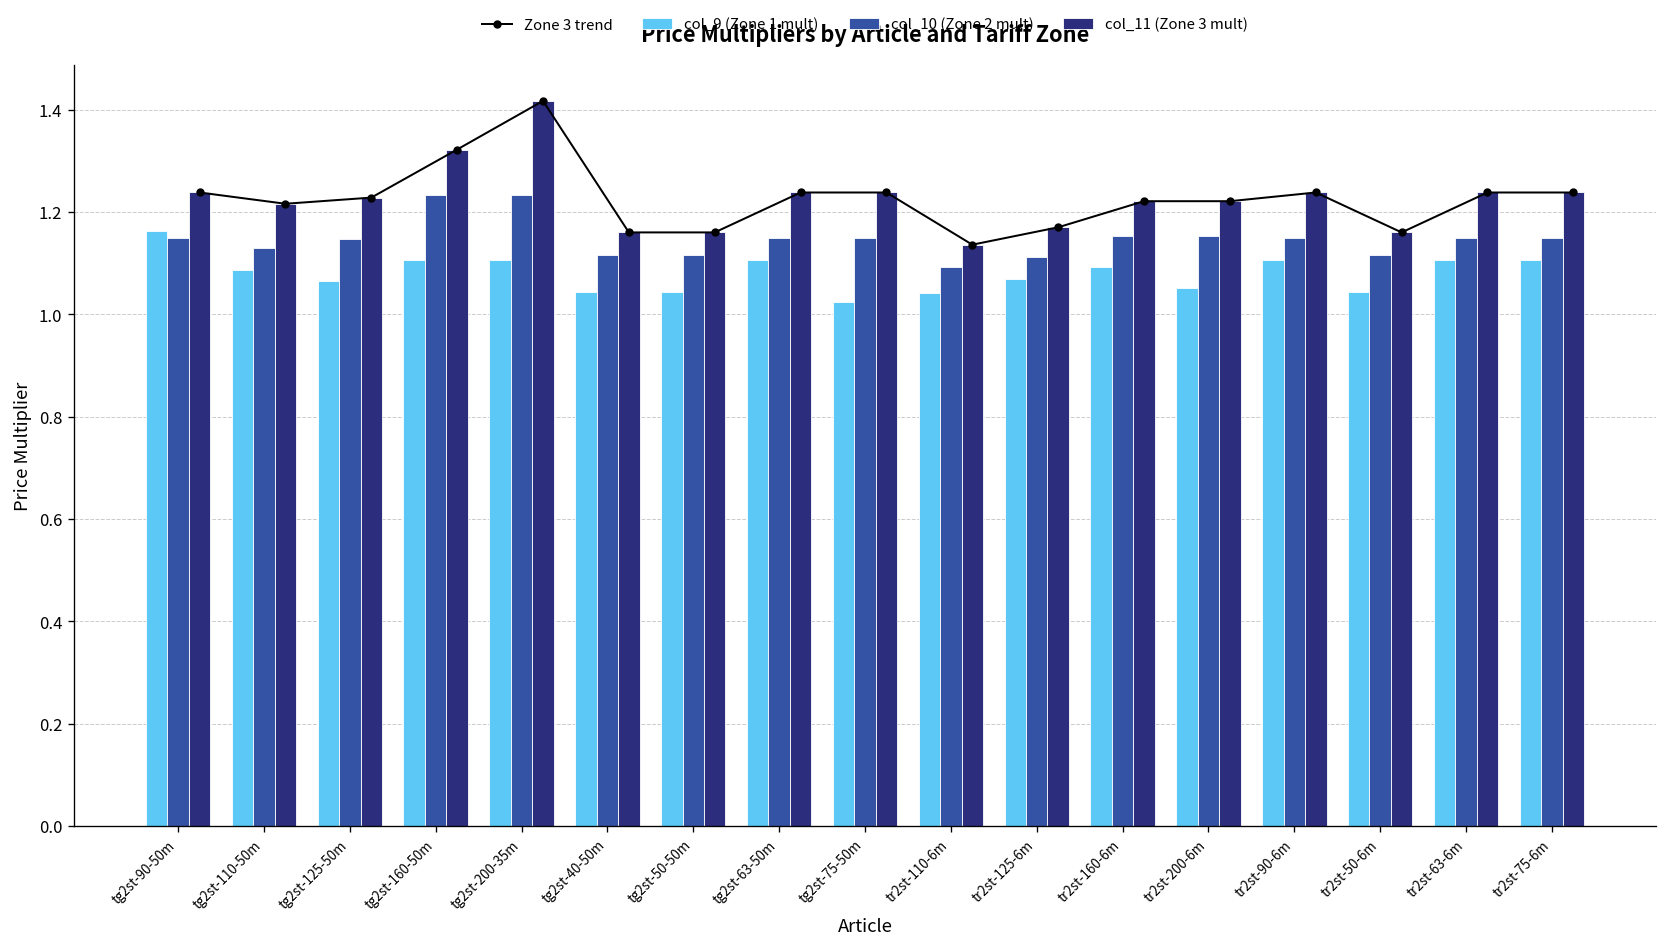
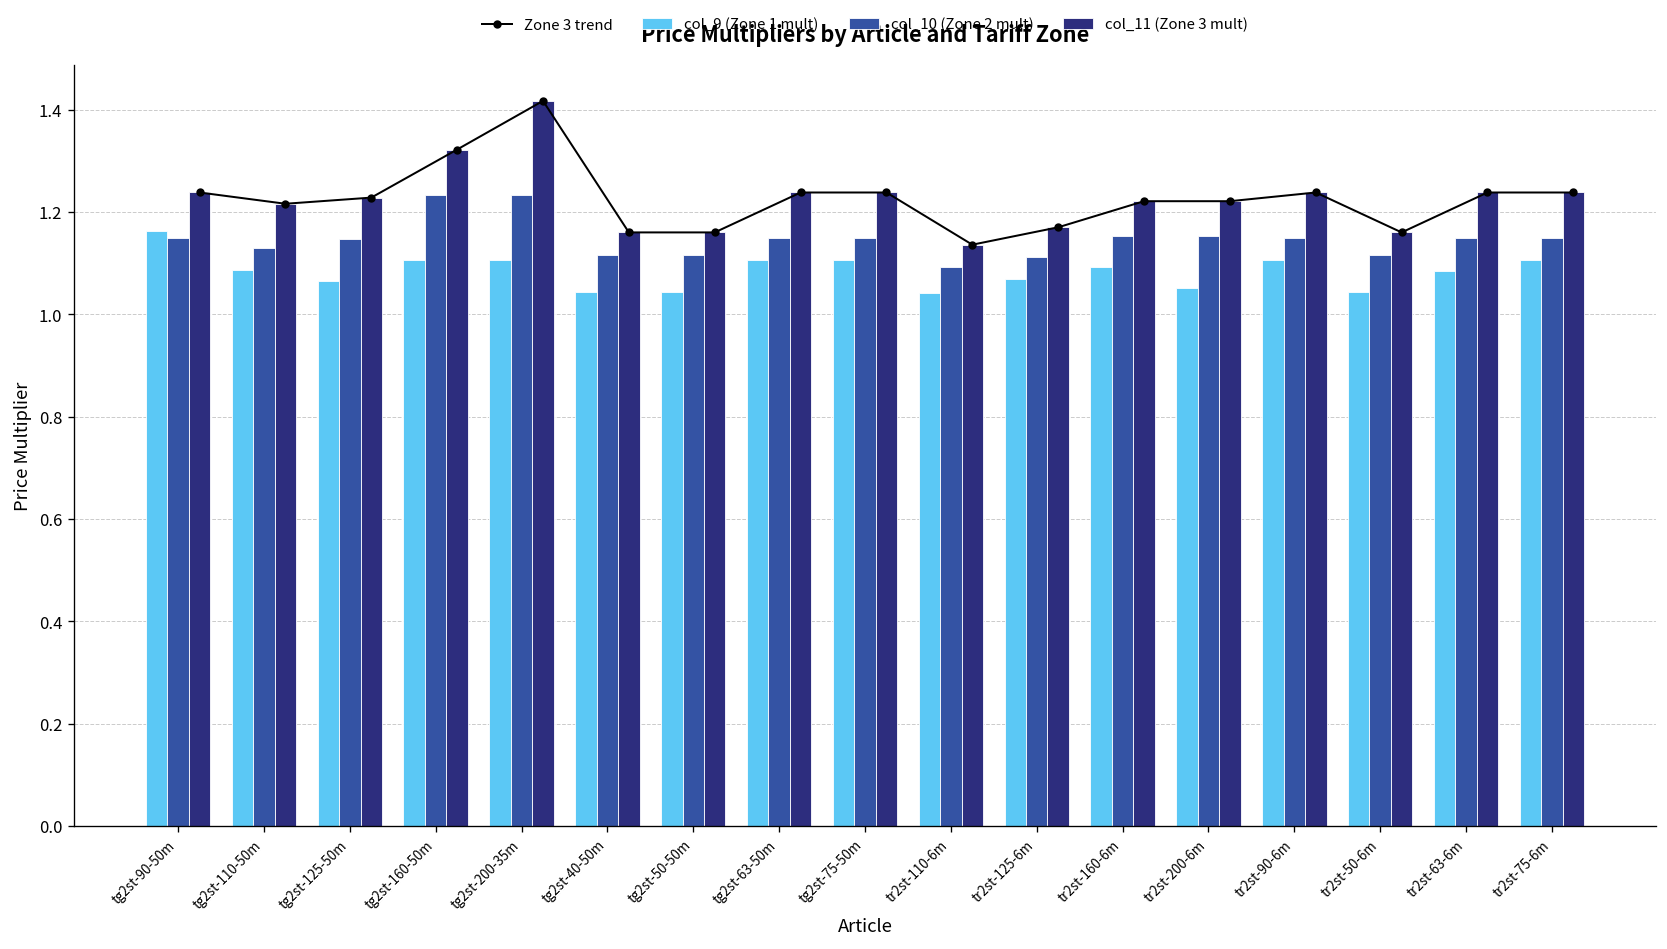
col_9 (Zone 1 mult), tg2st-75-50m: 1.02 -> 1.11
col_9 (Zone 1 mult), tr2st-63-6m: 1.11 -> 1.08
